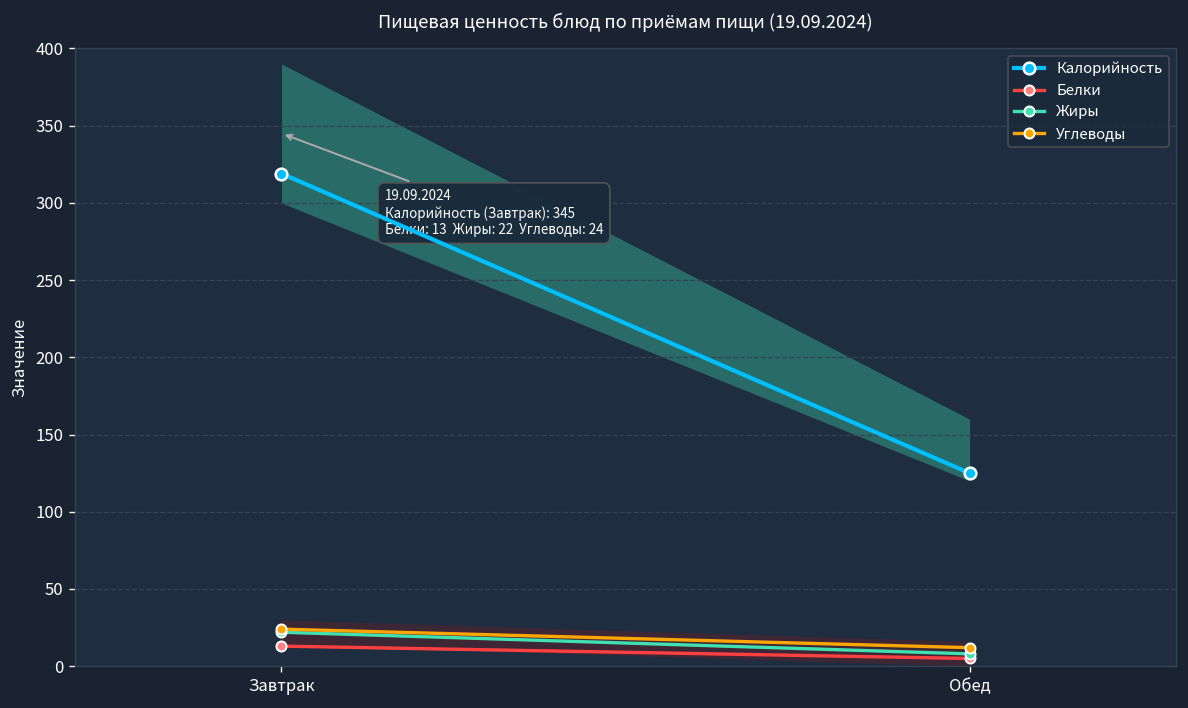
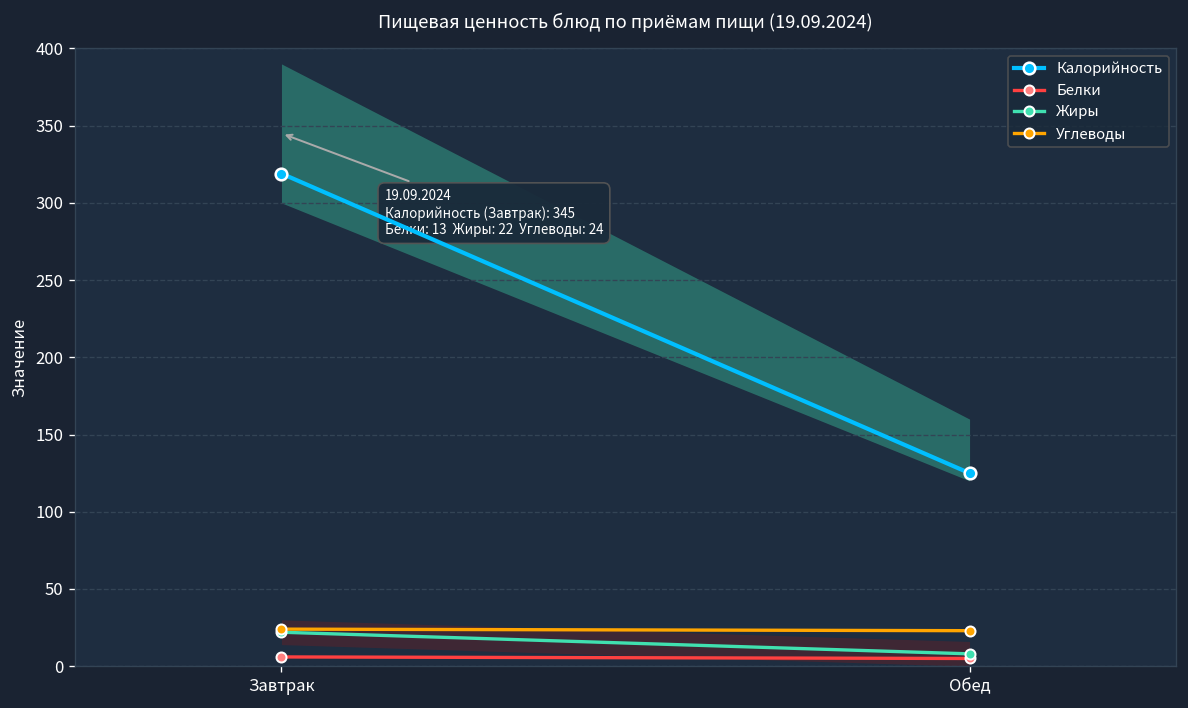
Белки, Завтрак: 13 -> 6
Углеводы, Обед: 12 -> 23
